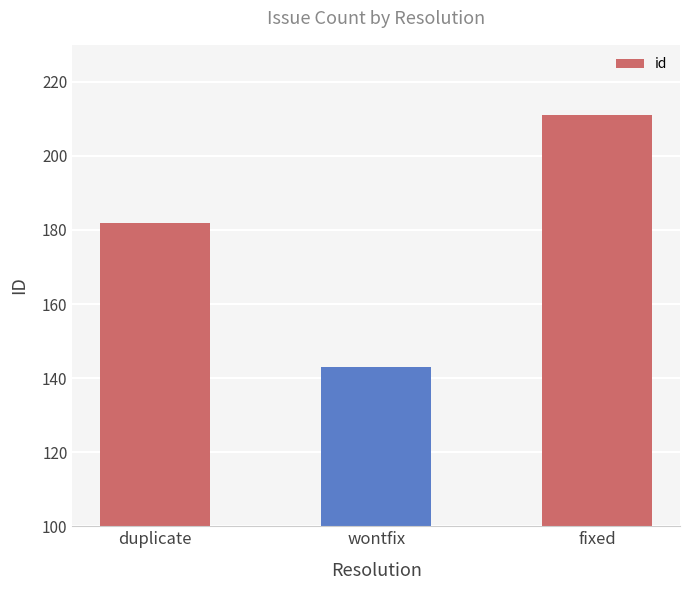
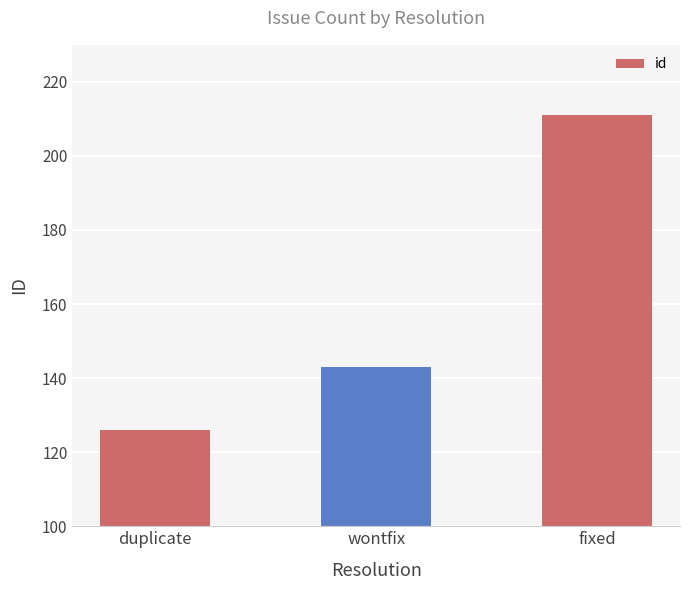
duplicate: 182 -> 126
